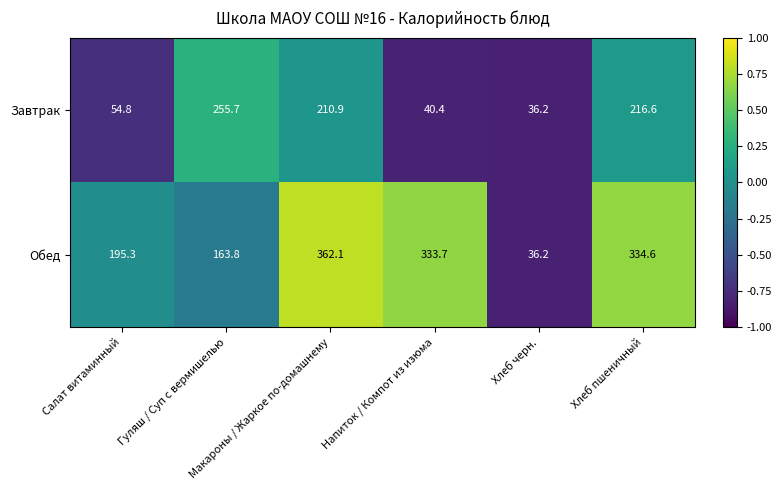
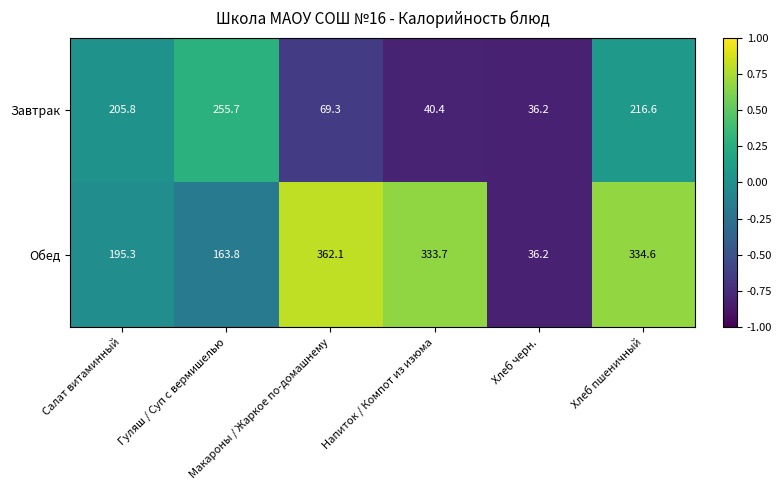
Завтрак, Салат витаминный: 54.8 -> 205.8
Завтрак, Макароны / Жаркое по-домашнему: 210.9 -> 69.3
